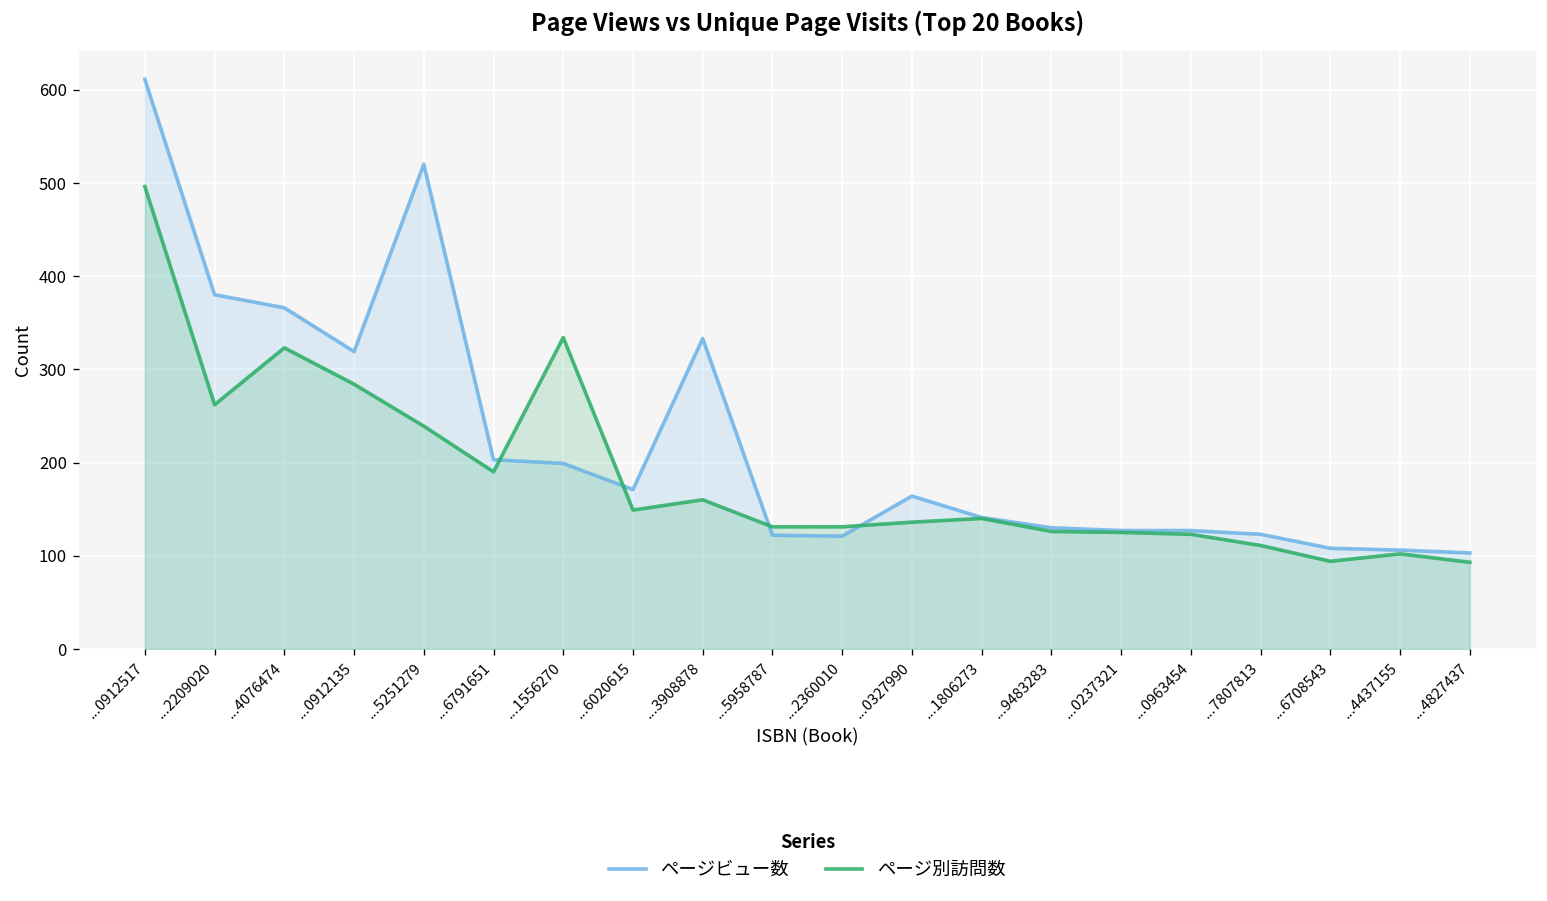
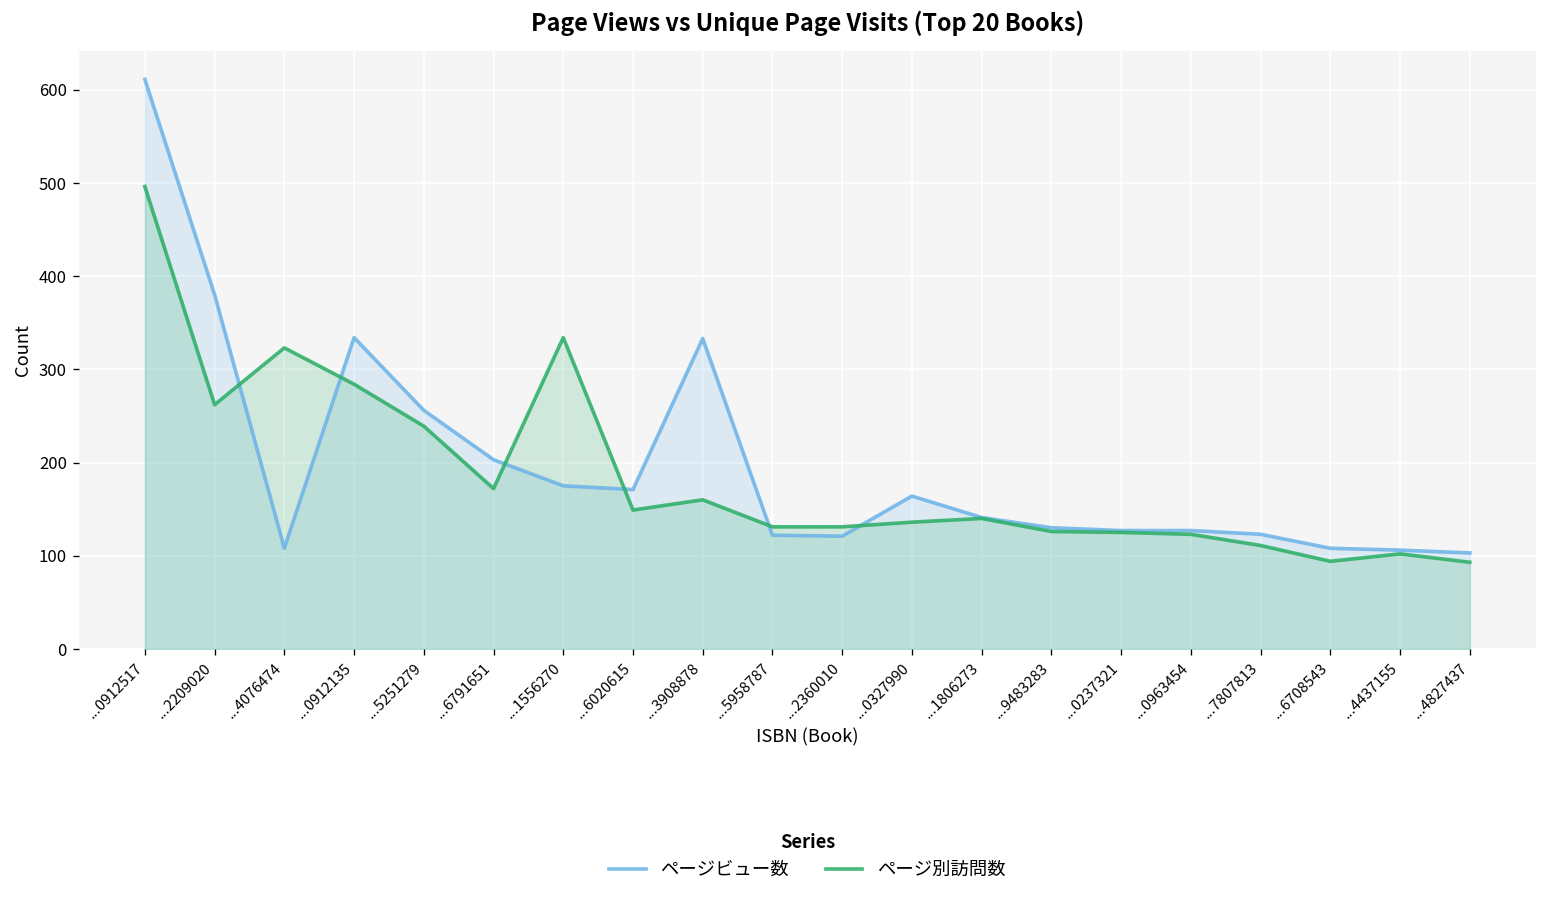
ページビュー数, ...4076474: 370 -> 110
ページビュー数, ...0912135: 320 -> 330
ページビュー数, ...5251279: 520 -> 260
ページ別訪問数, ...6791651: 190 -> 170
ページビュー数, ...1556270: 200 -> 180
